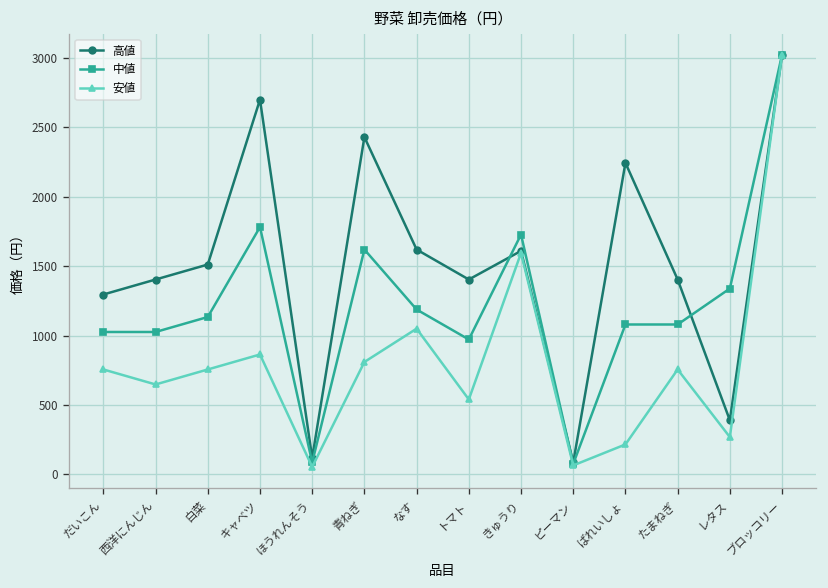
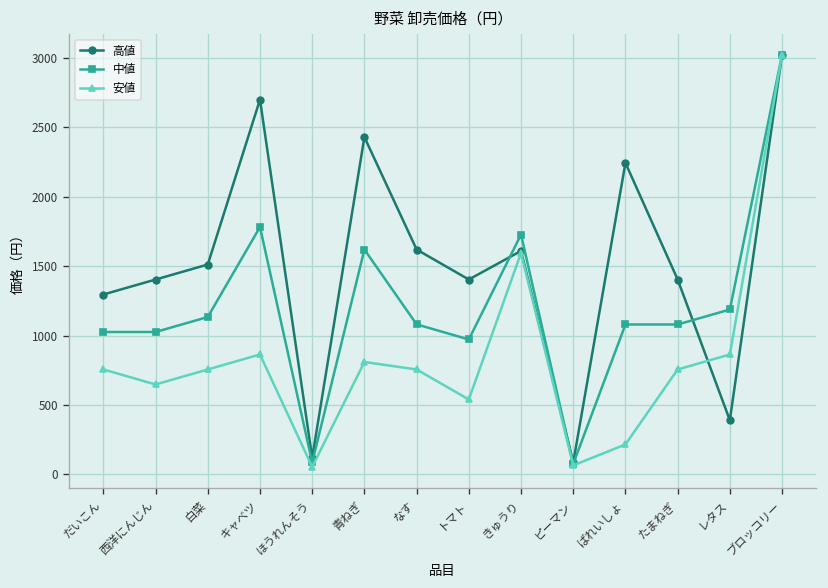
中値, なす: 1190 -> 1080
安値, なす: 1050 -> 760
中値, レタス: 1340 -> 1190
安値, レタス: 270 -> 860
